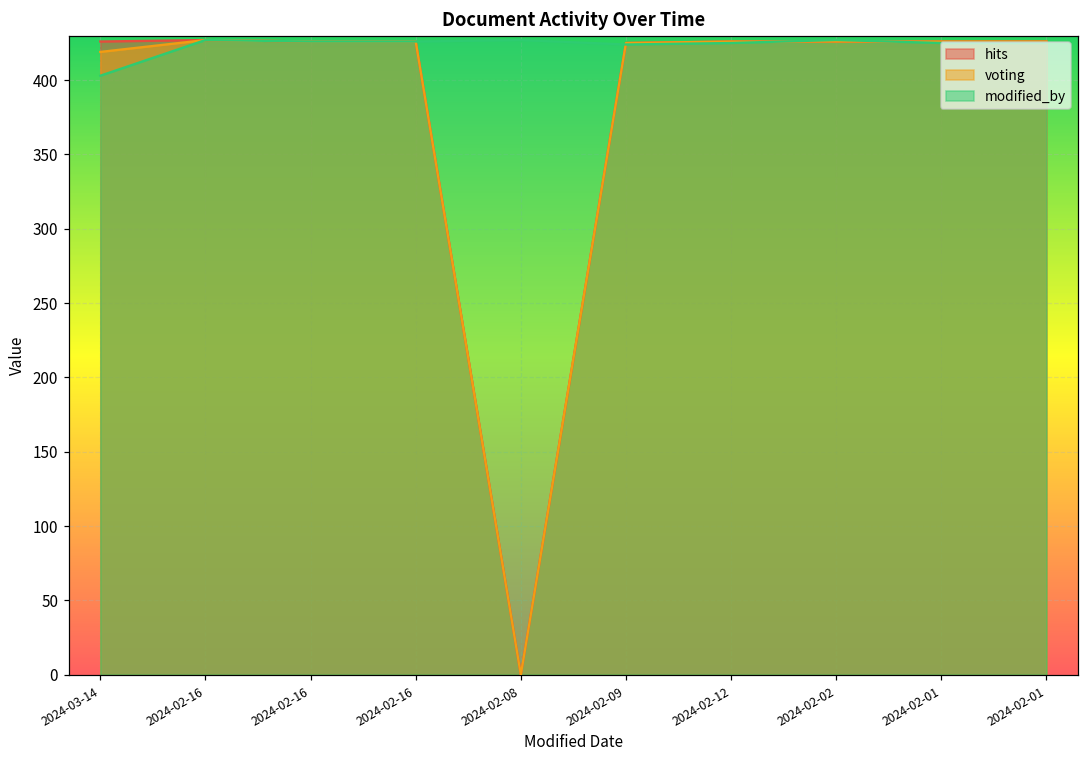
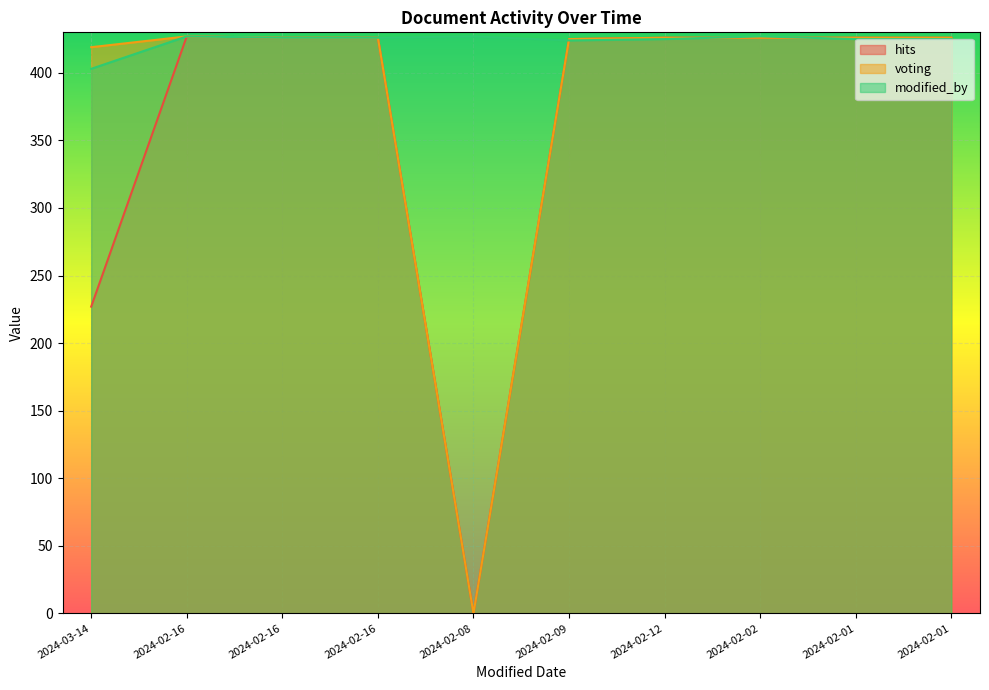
hits, 2024-03-14: 426 -> 227
